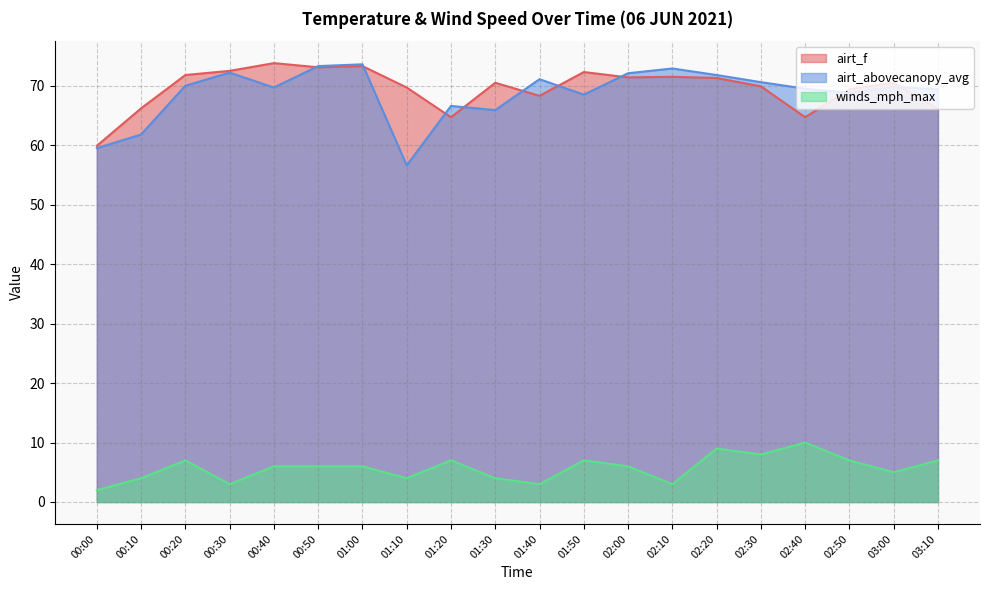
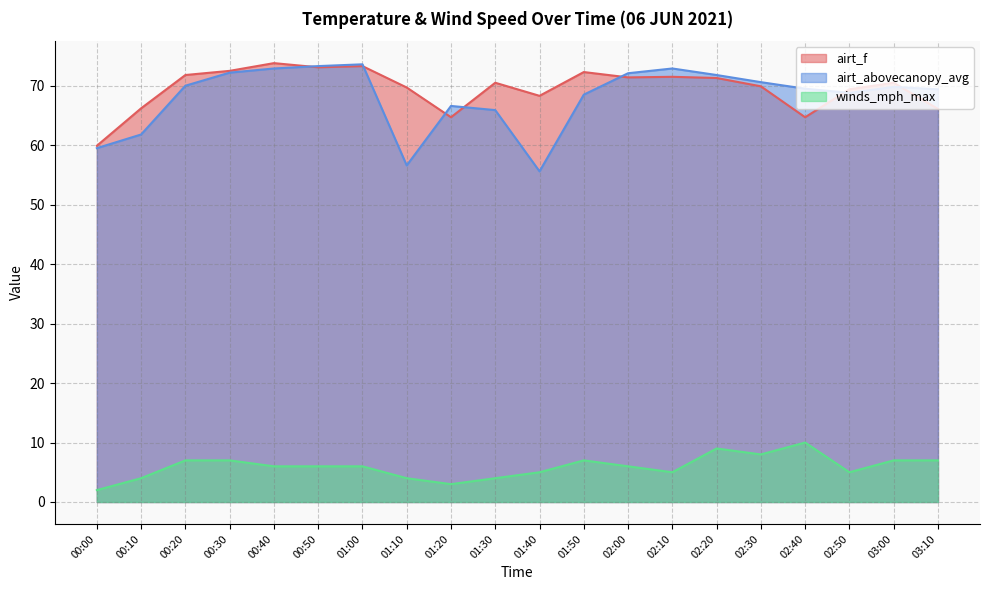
winds_mph_max, 00:30: 3 -> 7
airt_abovecanopy_avg, 00:40: 70 -> 73
winds_mph_max, 01:20: 7 -> 3
airt_abovecanopy_avg, 01:40: 71 -> 56
winds_mph_max, 01:40: 3 -> 5
winds_mph_max, 02:10: 3 -> 5
winds_mph_max, 02:50: 7 -> 5
winds_mph_max, 03:00: 5 -> 7
